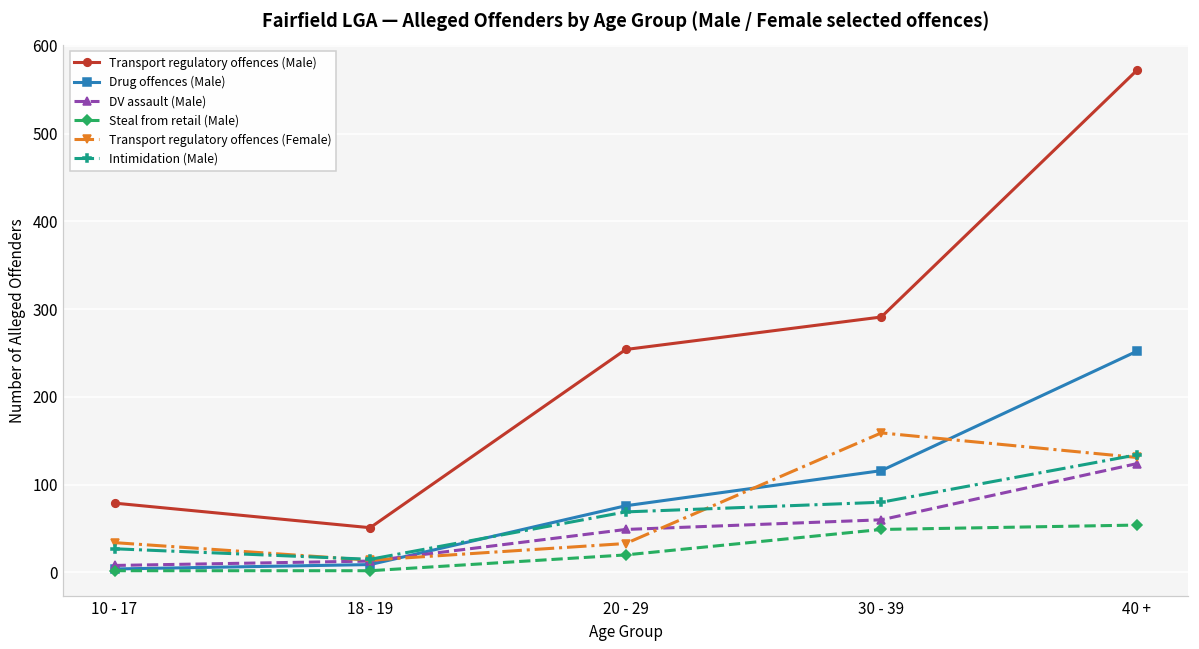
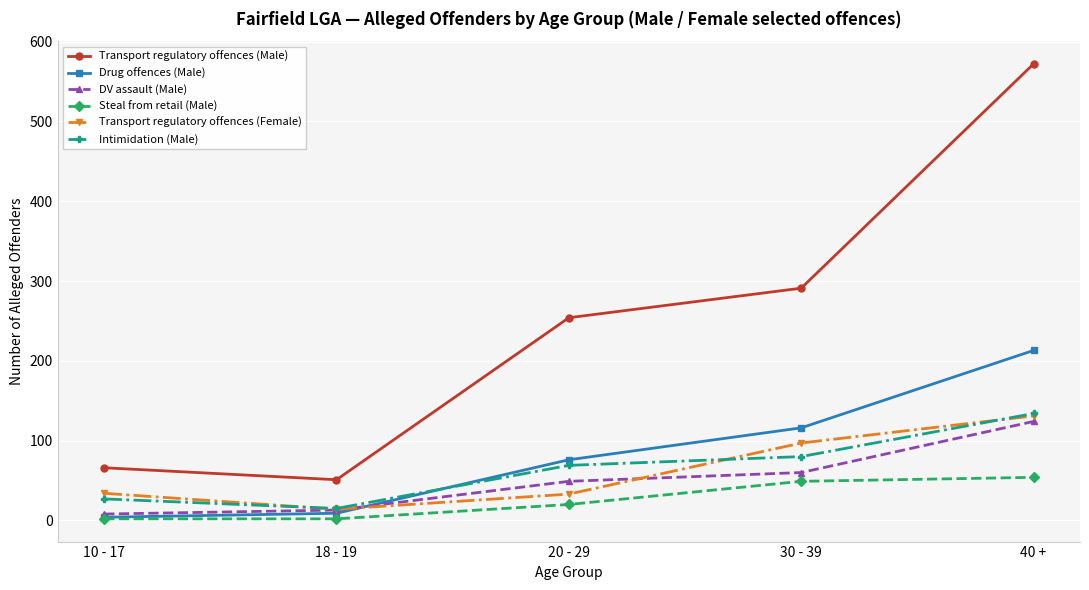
Transport regulatory offences (Male), 10 - 17: 80 -> 70
Transport regulatory offences (Female), 30 - 39: 160 -> 100
Drug offences (Male), 40 +: 250 -> 210
